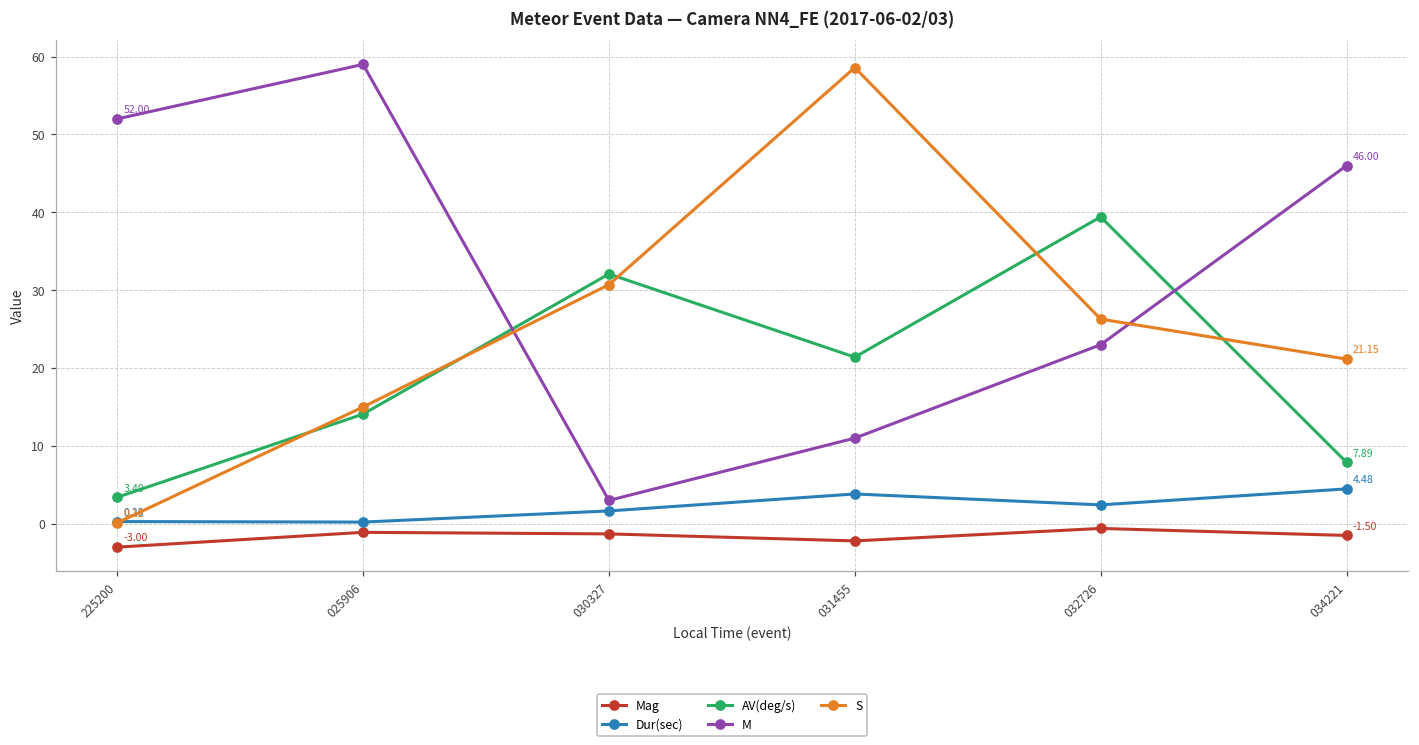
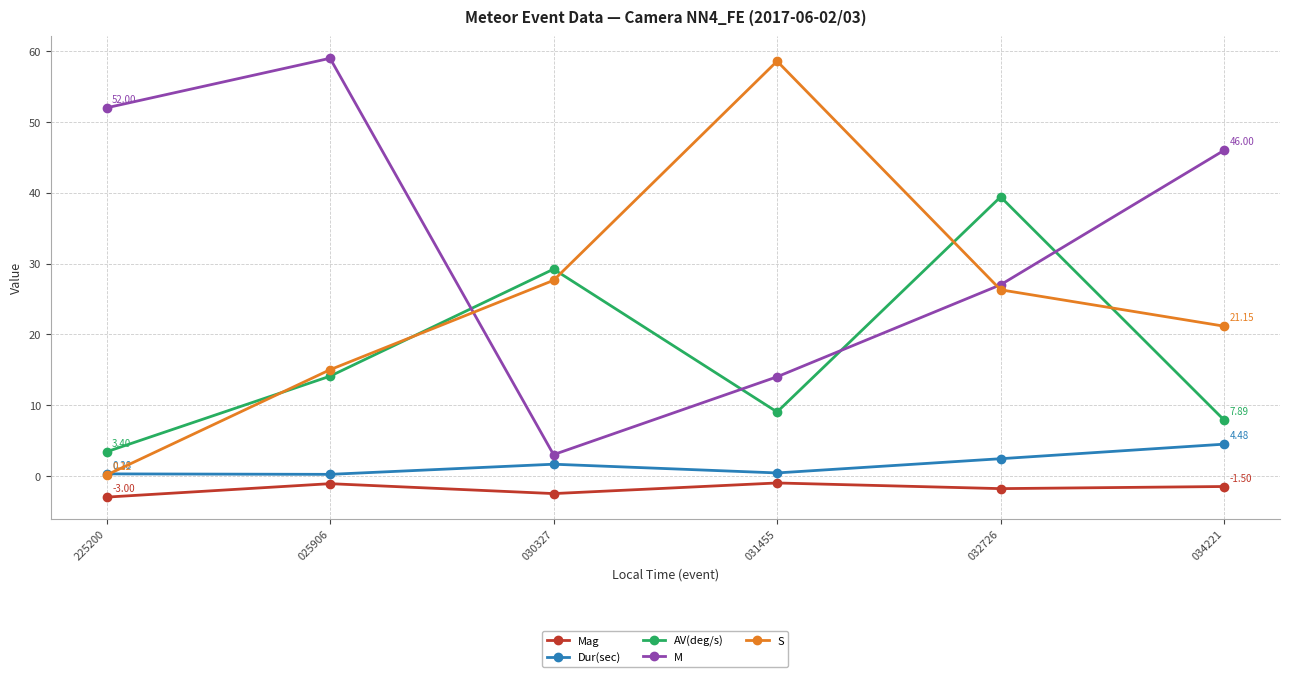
Mag, 030327: -1 -> -3
AV(deg/s), 030327: 32 -> 29
S, 030327: 31 -> 28
Mag, 031455: -2 -> -1
Dur(sec), 031455: 4 -> 0
AV(deg/s), 031455: 21 -> 9
M, 031455: 11 -> 14
Mag, 032726: -1 -> -2
M, 032726: 23 -> 27
